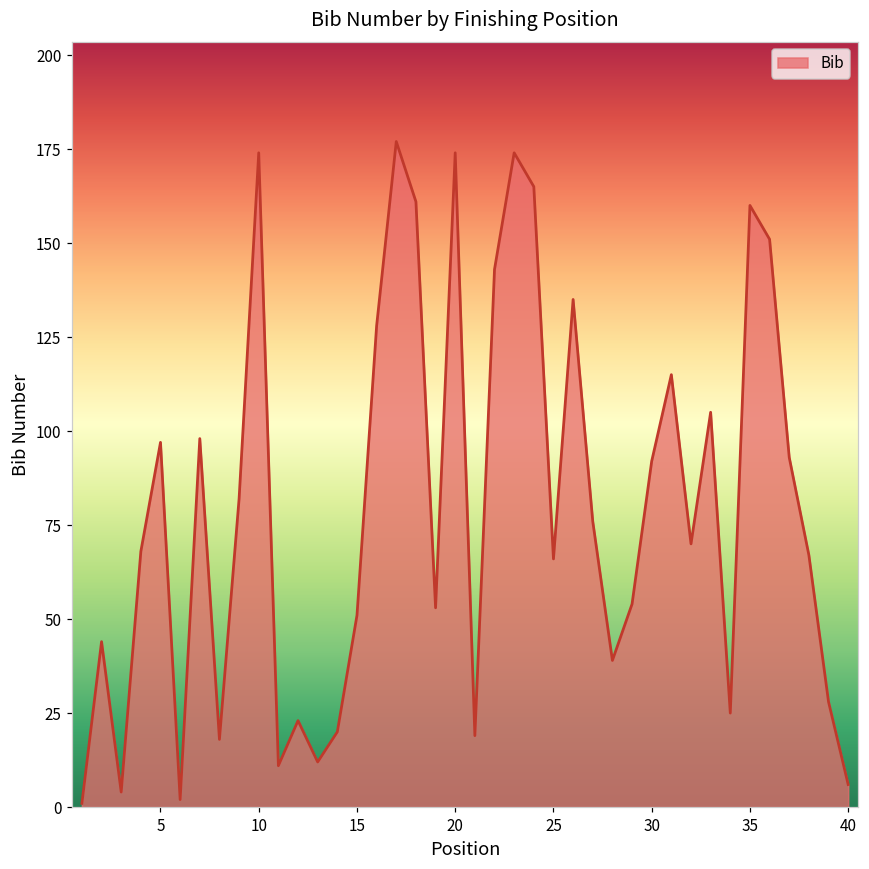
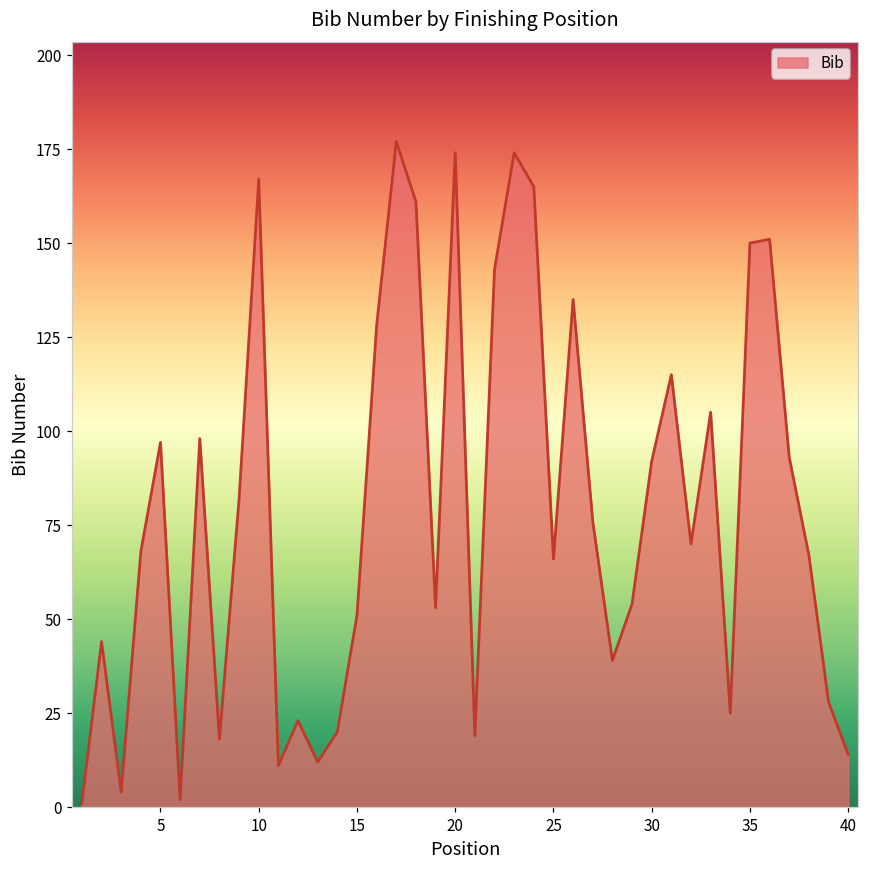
10: 174 -> 167
35: 160 -> 150
40: 6 -> 14
